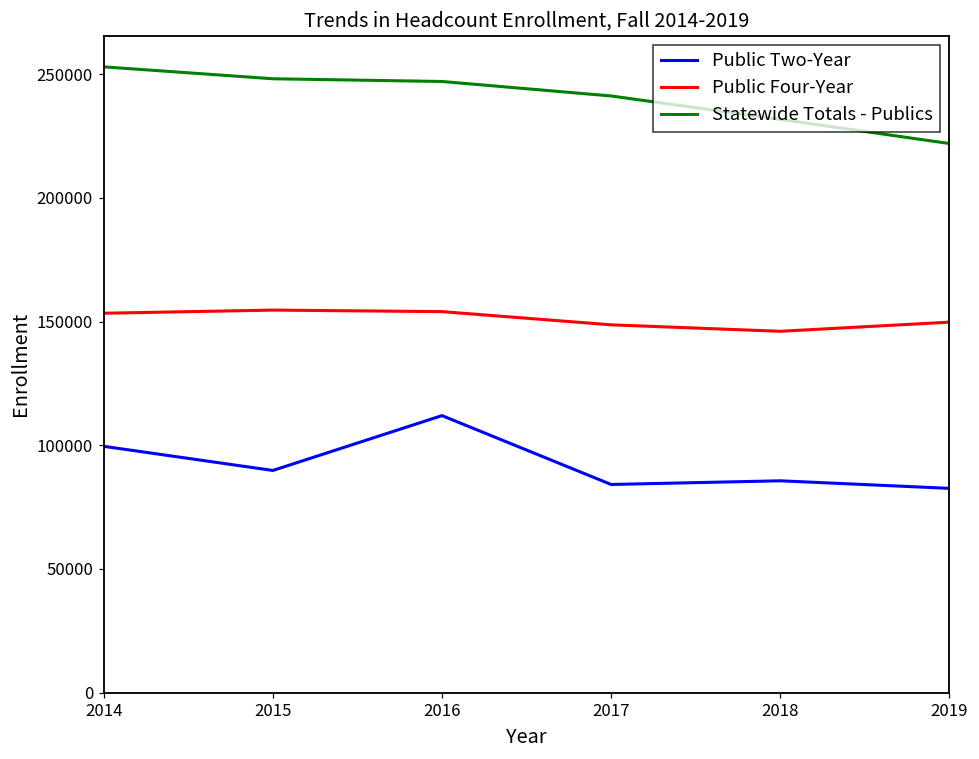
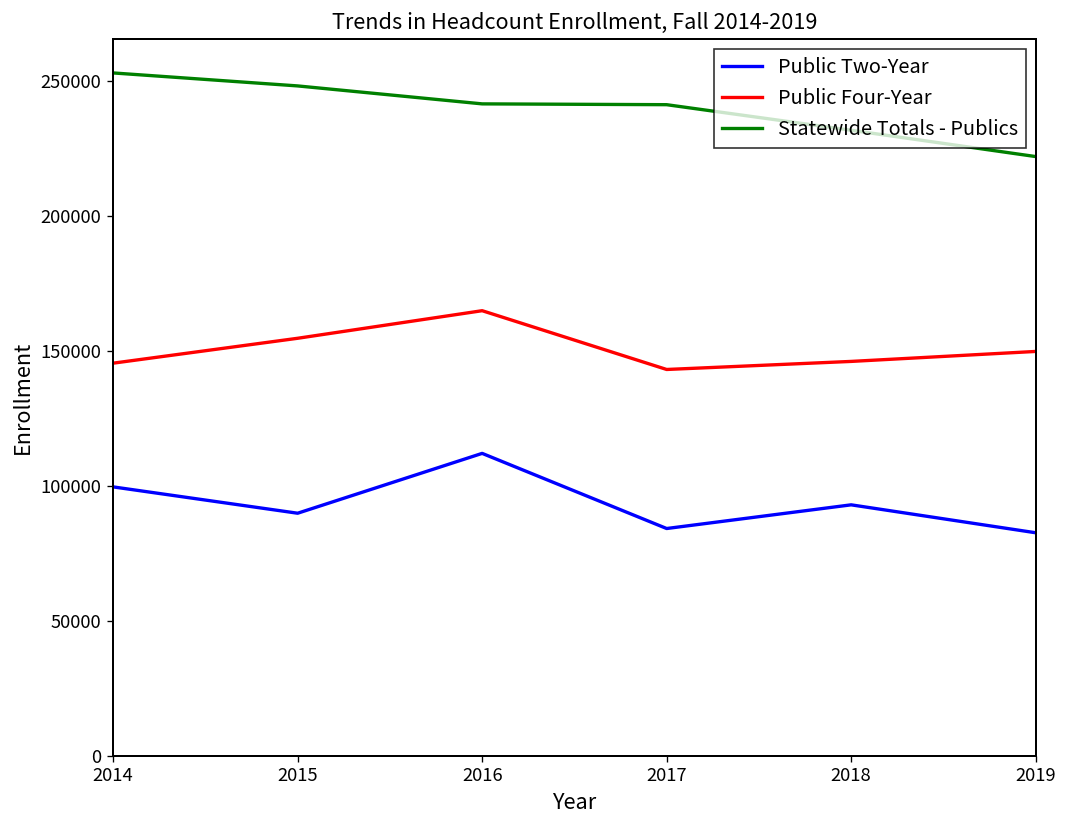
Public Four-Year, 2014: 153000 -> 145000
Public Four-Year, 2016: 154000 -> 165000
Statewide Totals - Publics, 2016: 247000 -> 241000
Public Four-Year, 2017: 149000 -> 143000
Public Two-Year, 2018: 86000 -> 93000
